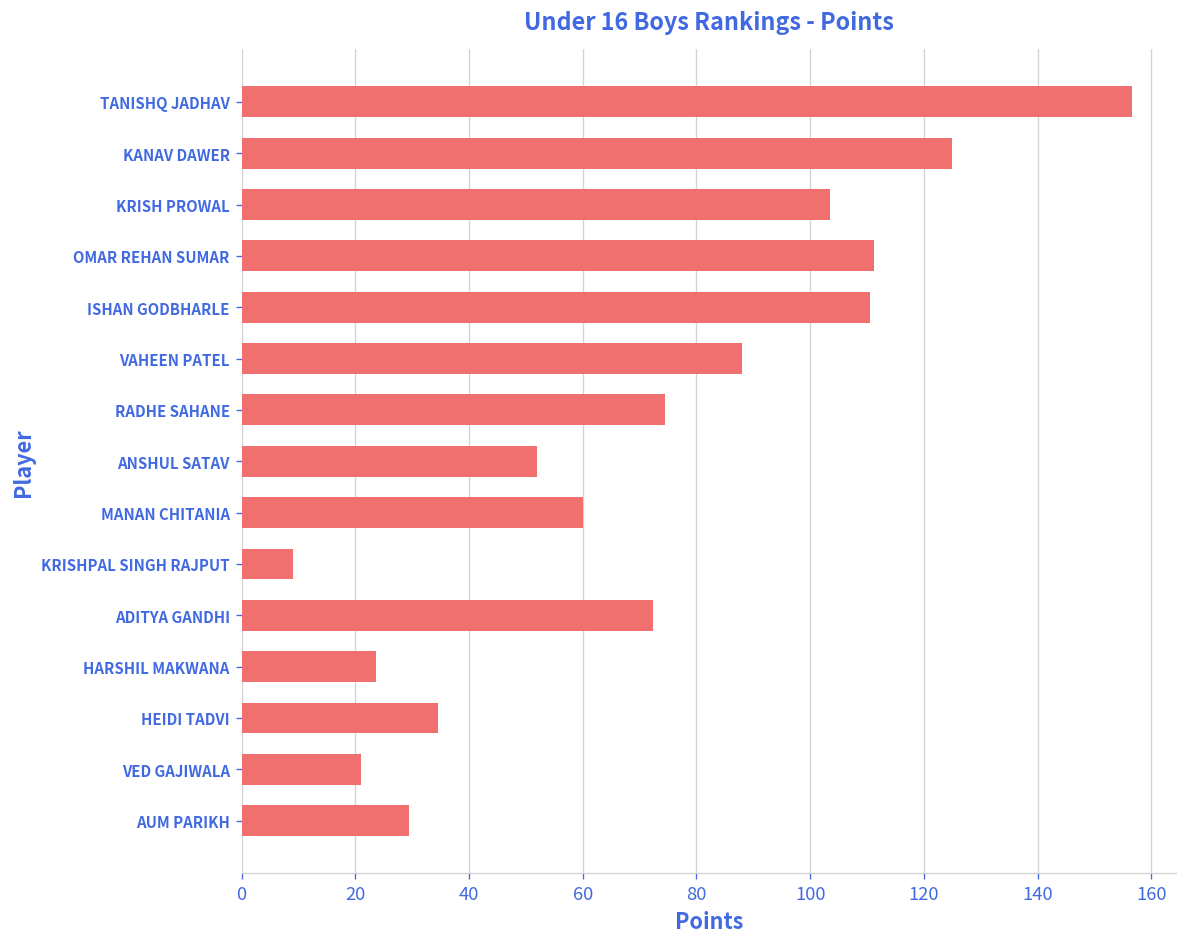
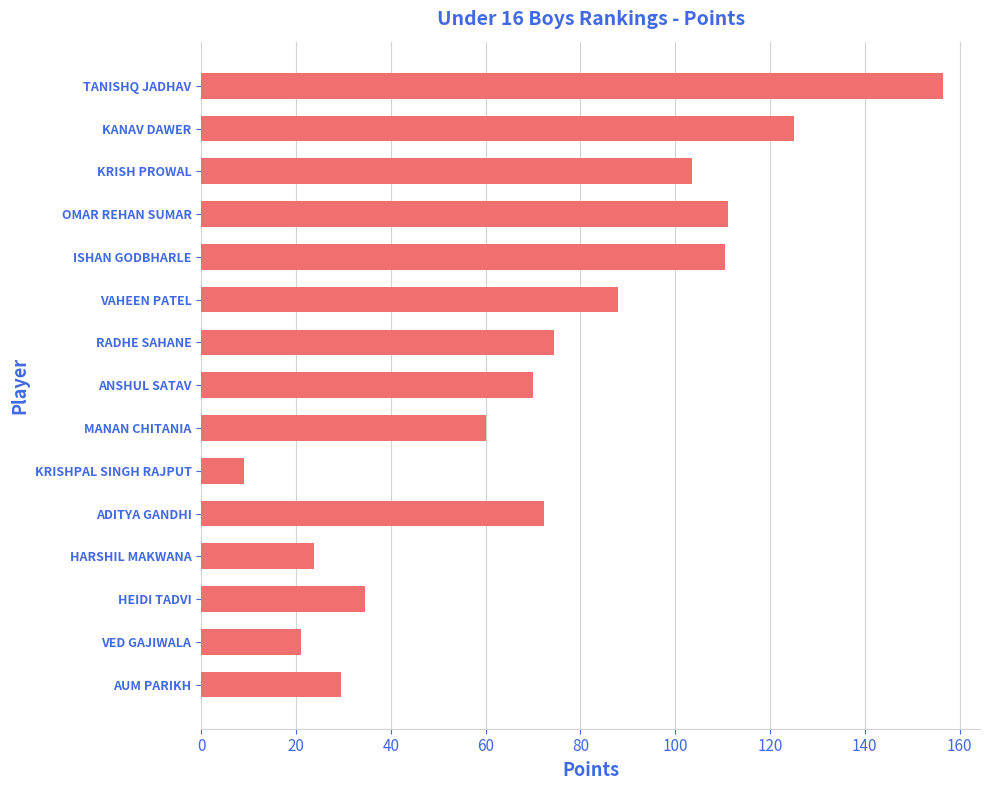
ANSHUL SATAV: 52 -> 70
